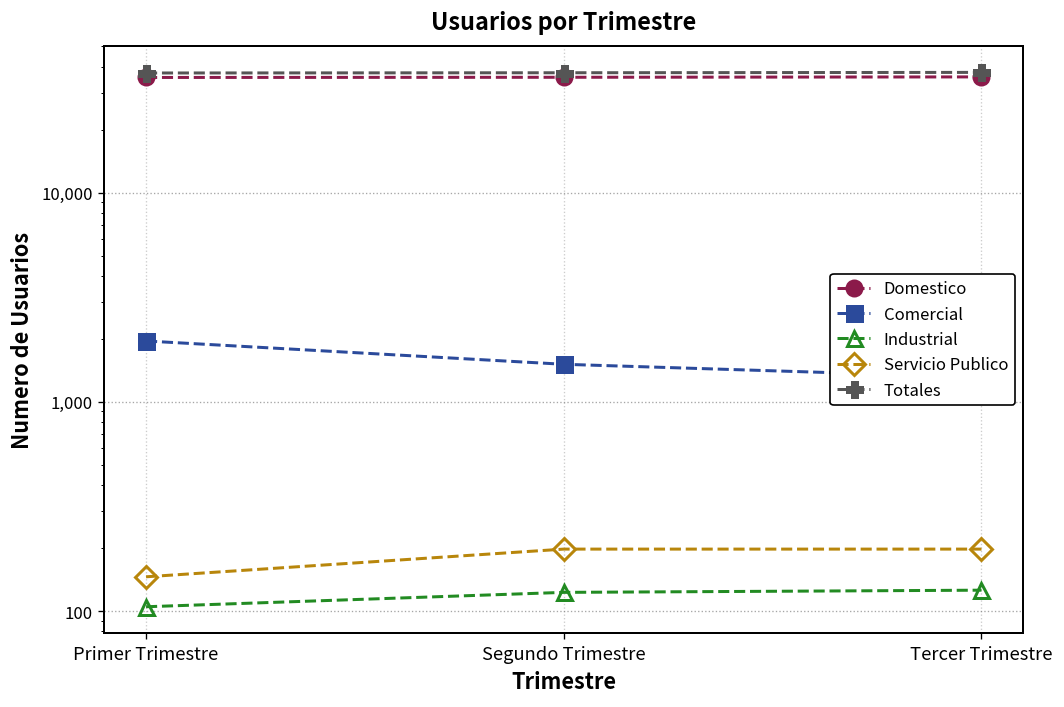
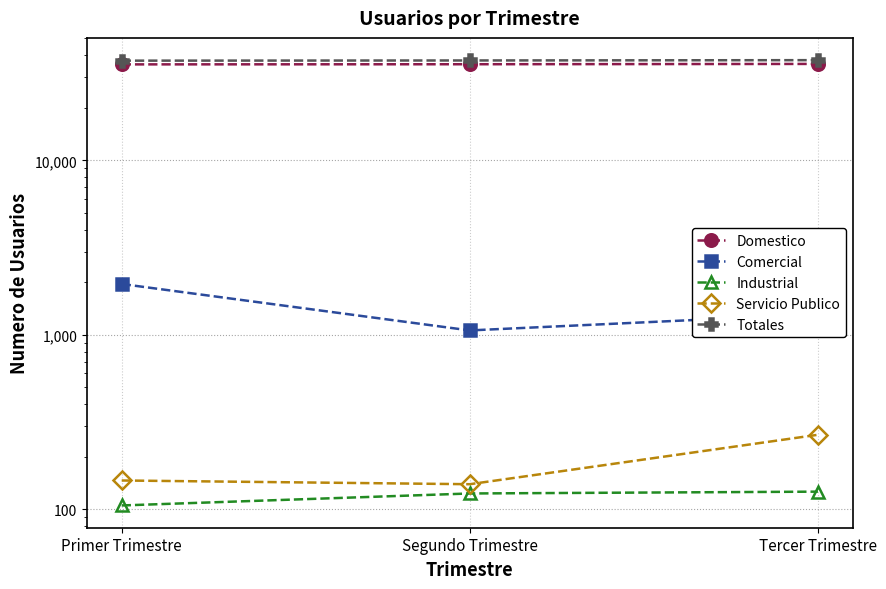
Comercial, Segundo Trimestre: 1,500 -> 1,100
Servicio Publico, Segundo Trimestre: 200 -> 140
Servicio Publico, Tercer Trimestre: 200 -> 270
